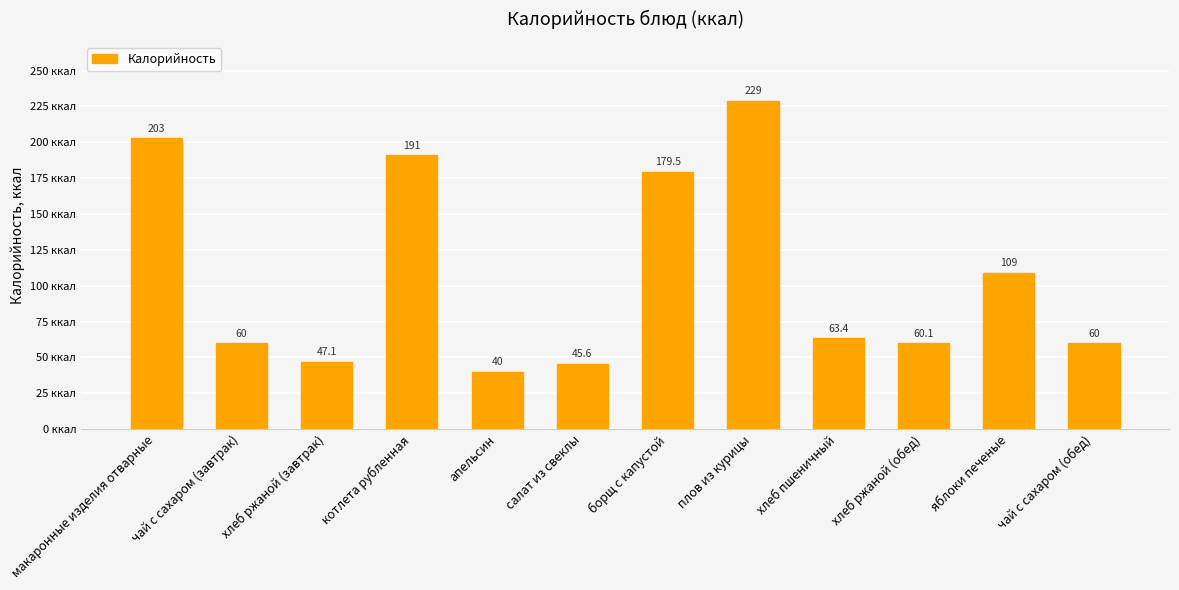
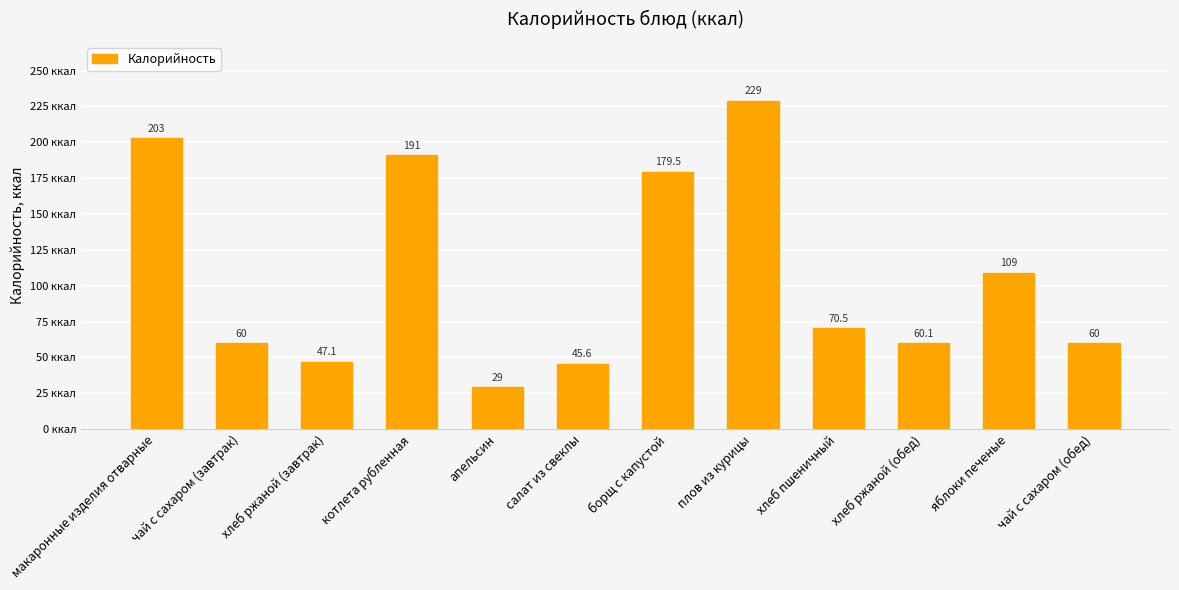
апельсин: 40 -> 29
хлеб пшеничный: 63.4 -> 70.5
